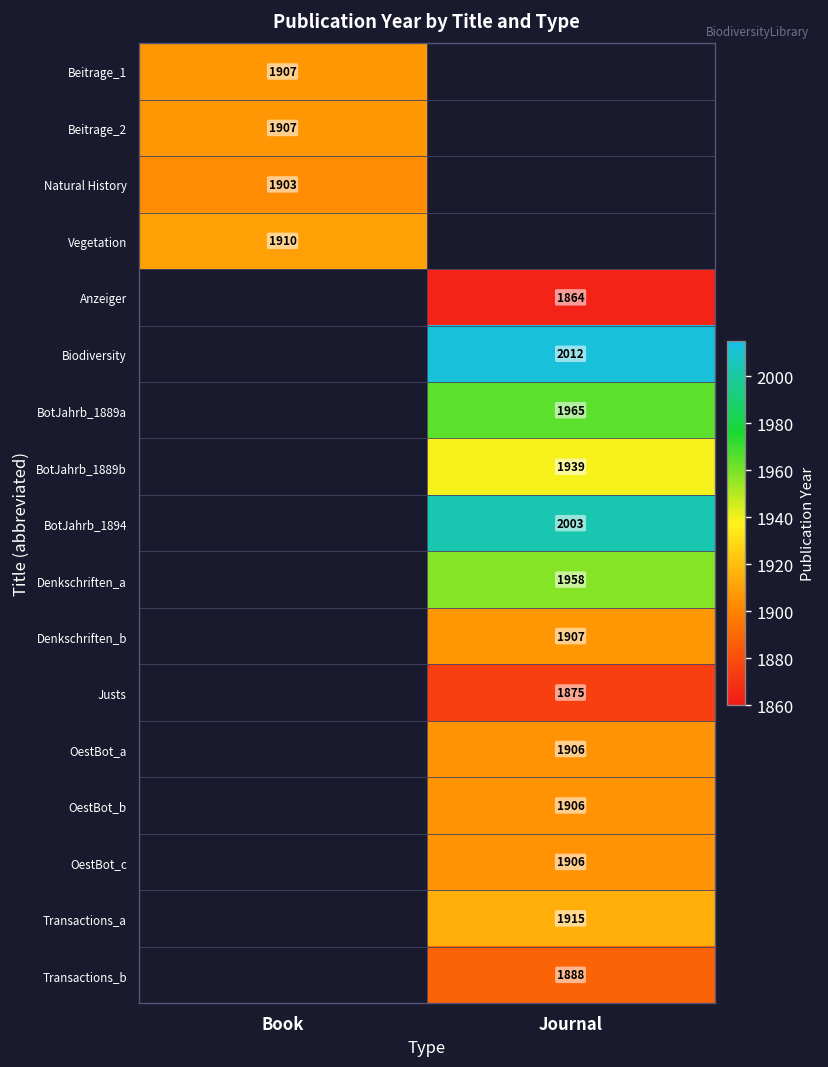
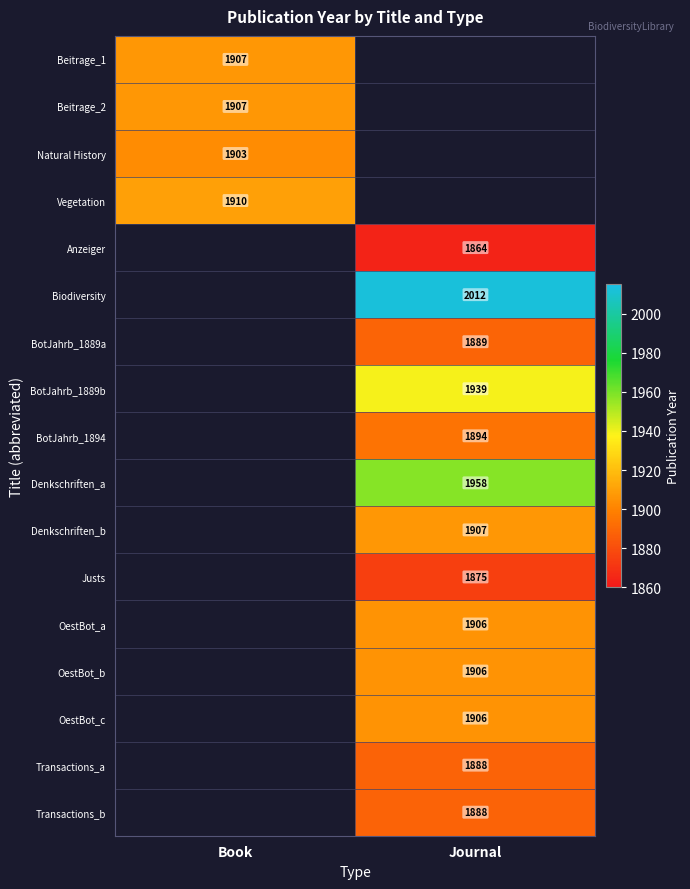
BotJahrb_1889a, Journal: 1965 -> 1889
BotJahrb_1894, Journal: 2003 -> 1894
Transactions_a, Journal: 1915 -> 1888
